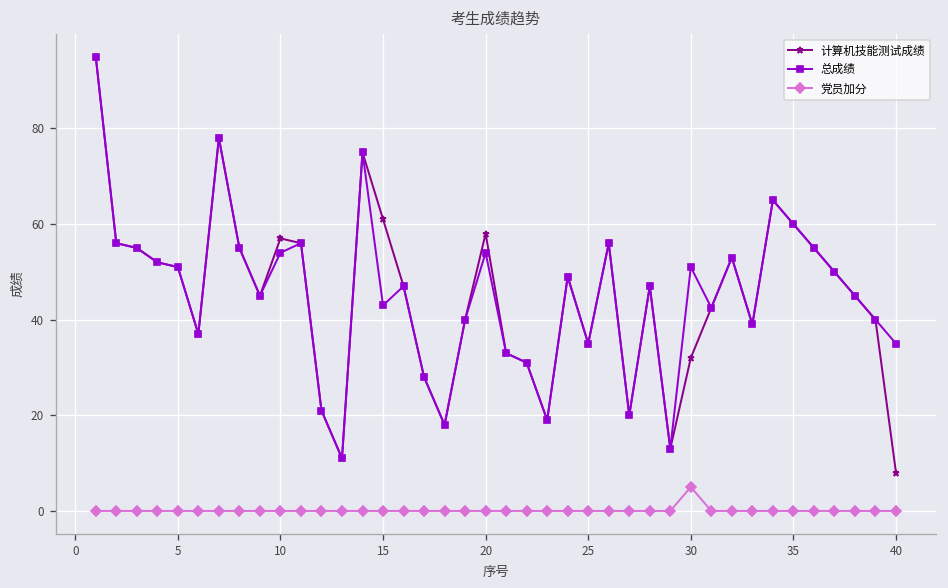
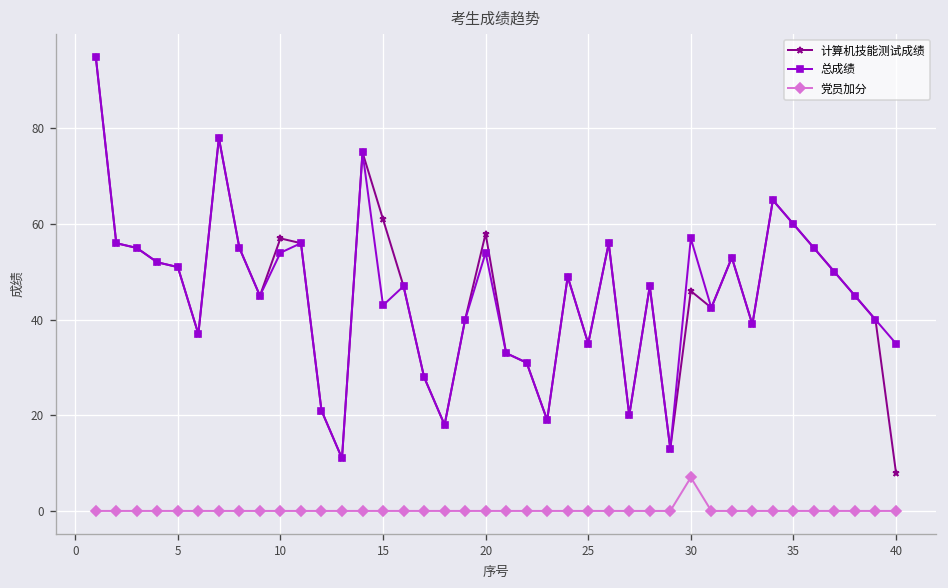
计算机技能测试成绩, 30: 32 -> 46
总成绩, 30: 51 -> 57
党员加分, 30: 5 -> 7
